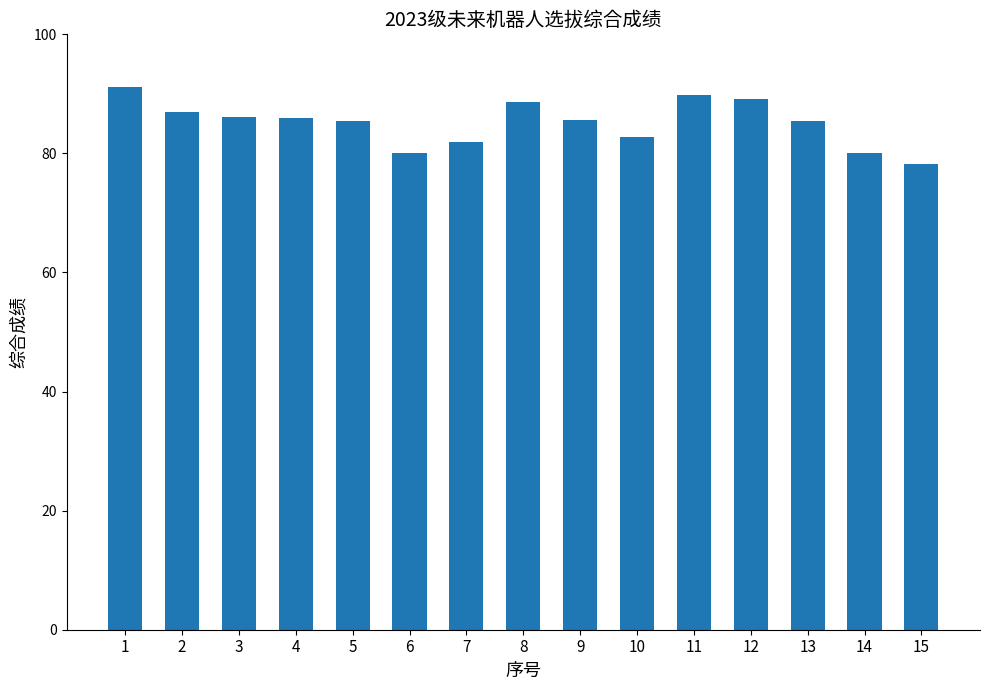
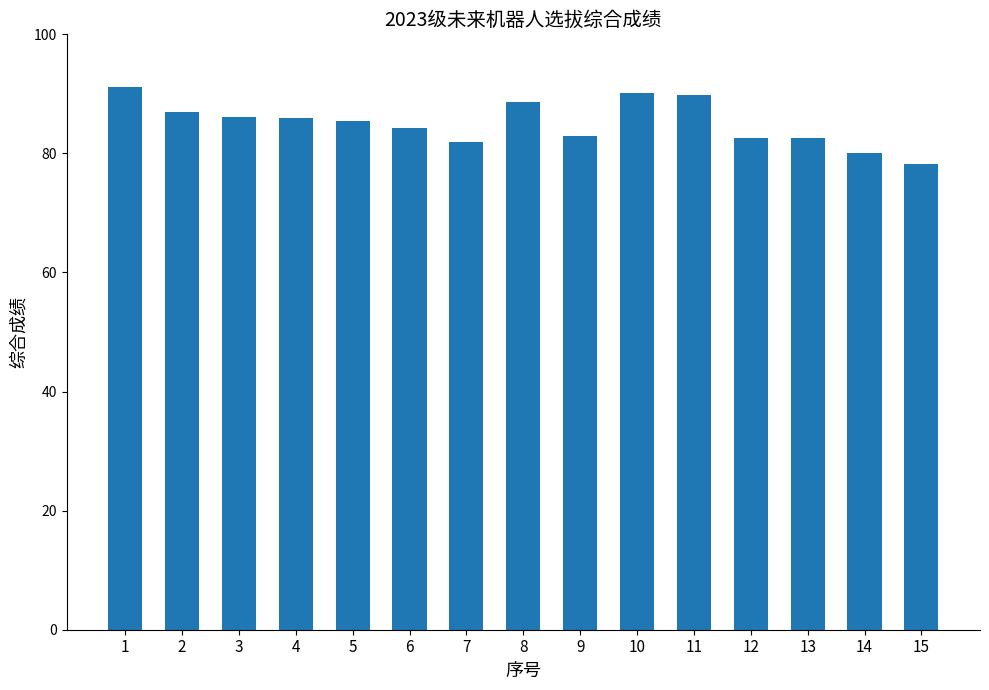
6: 80 -> 84
9: 86 -> 83
10: 83 -> 90
12: 89 -> 83
13: 85 -> 83
